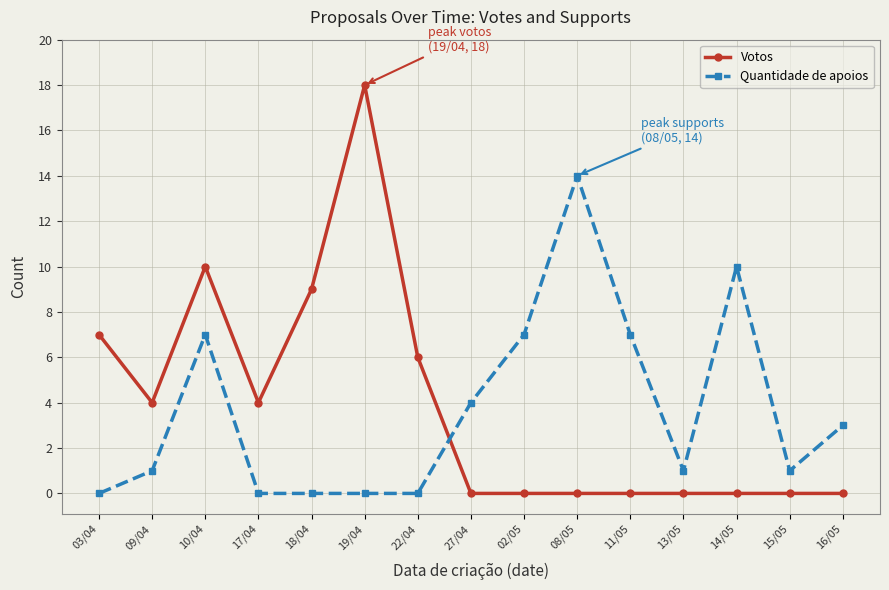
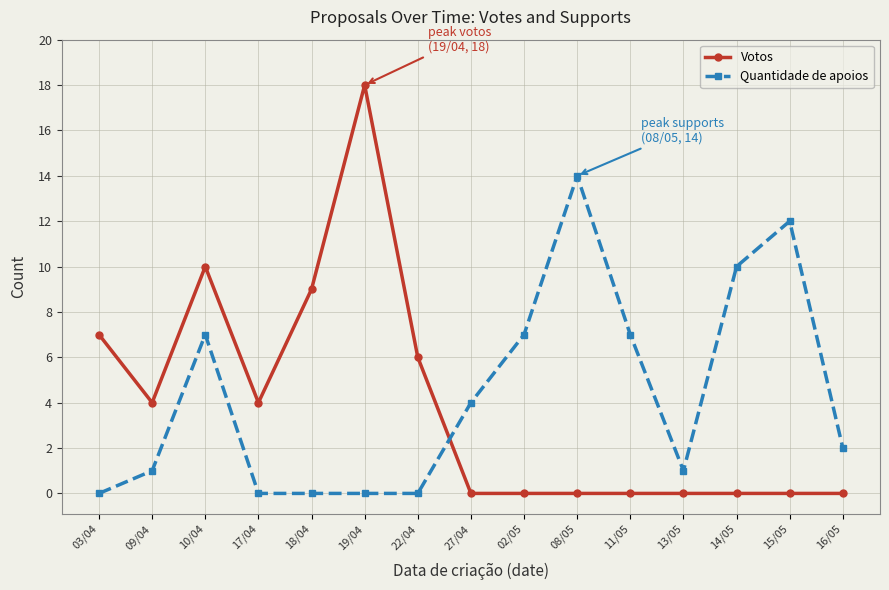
Quantidade de apoios, 15/05: 1 -> 12
Quantidade de apoios, 16/05: 3 -> 2
